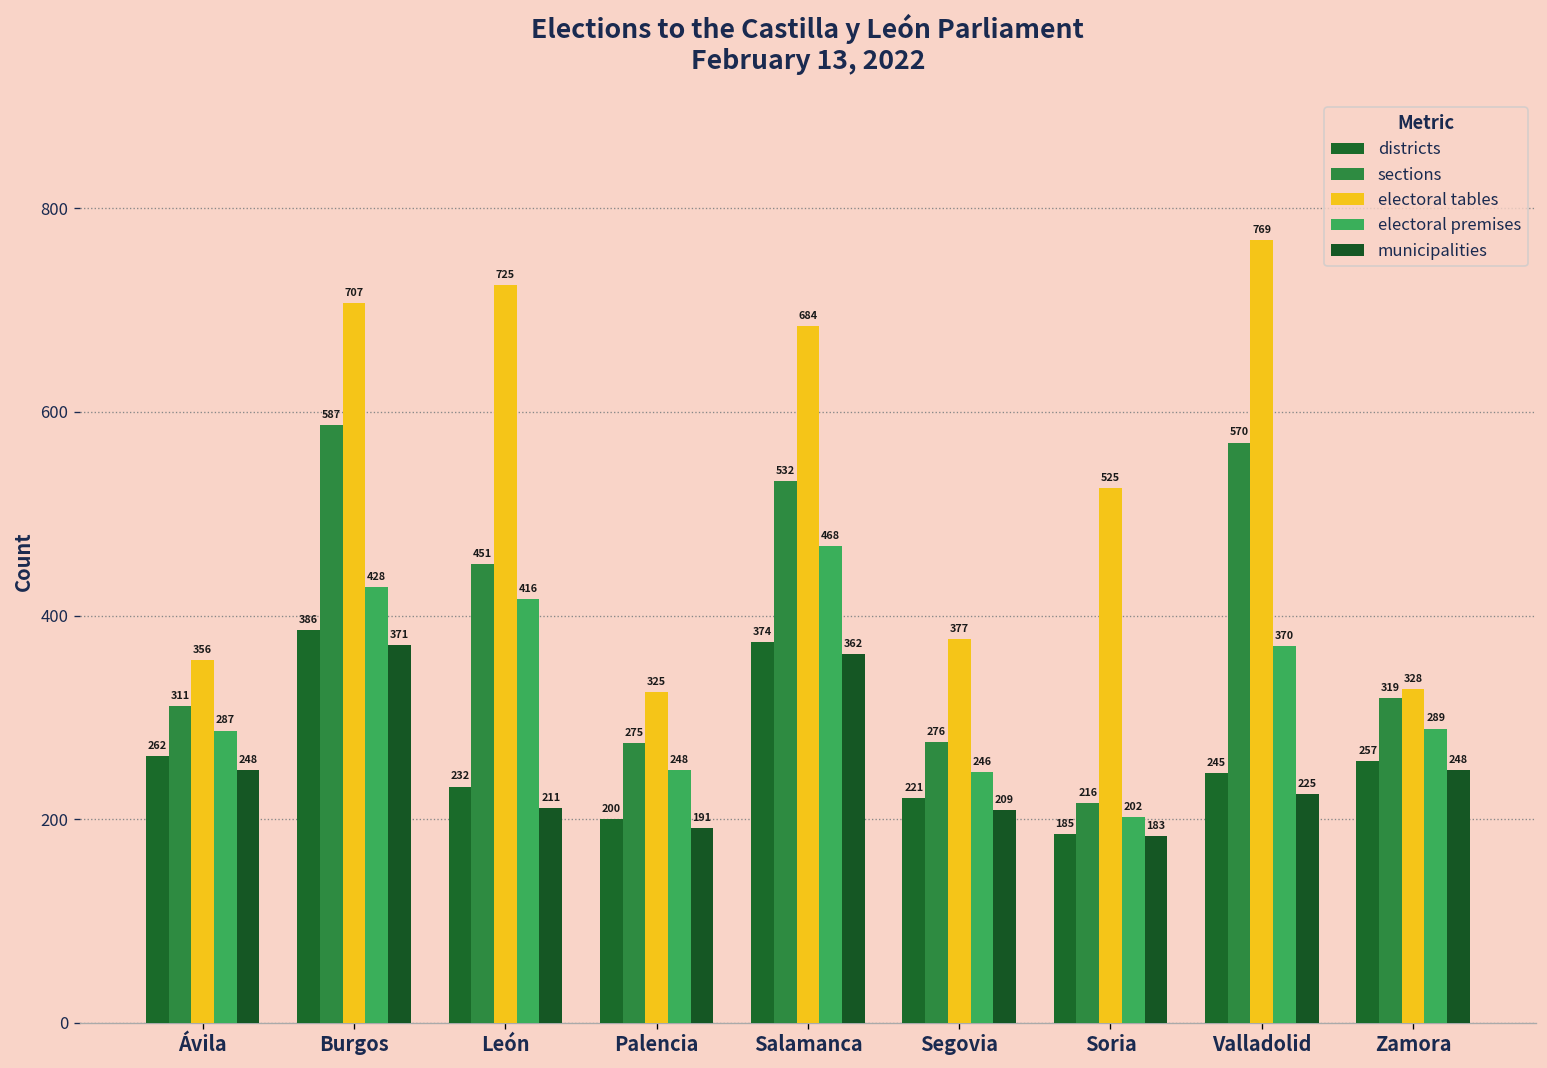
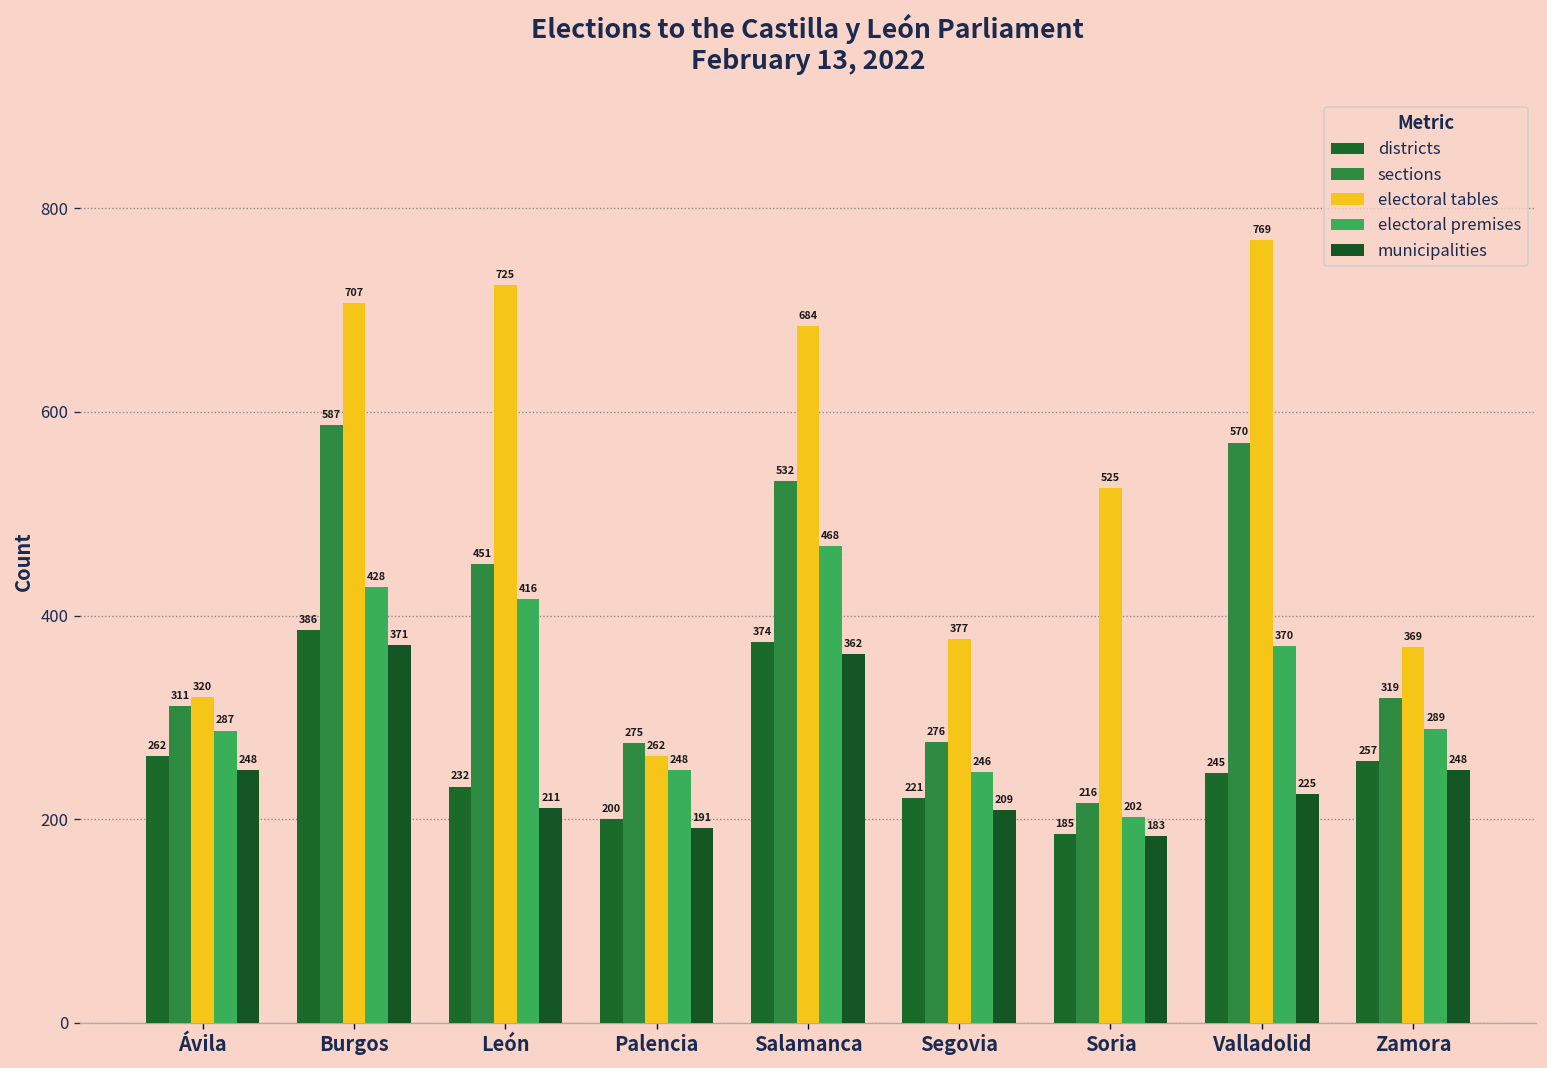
electoral tables, Ávila: 356 -> 320
electoral tables, Palencia: 325 -> 262
electoral tables, Zamora: 328 -> 369
